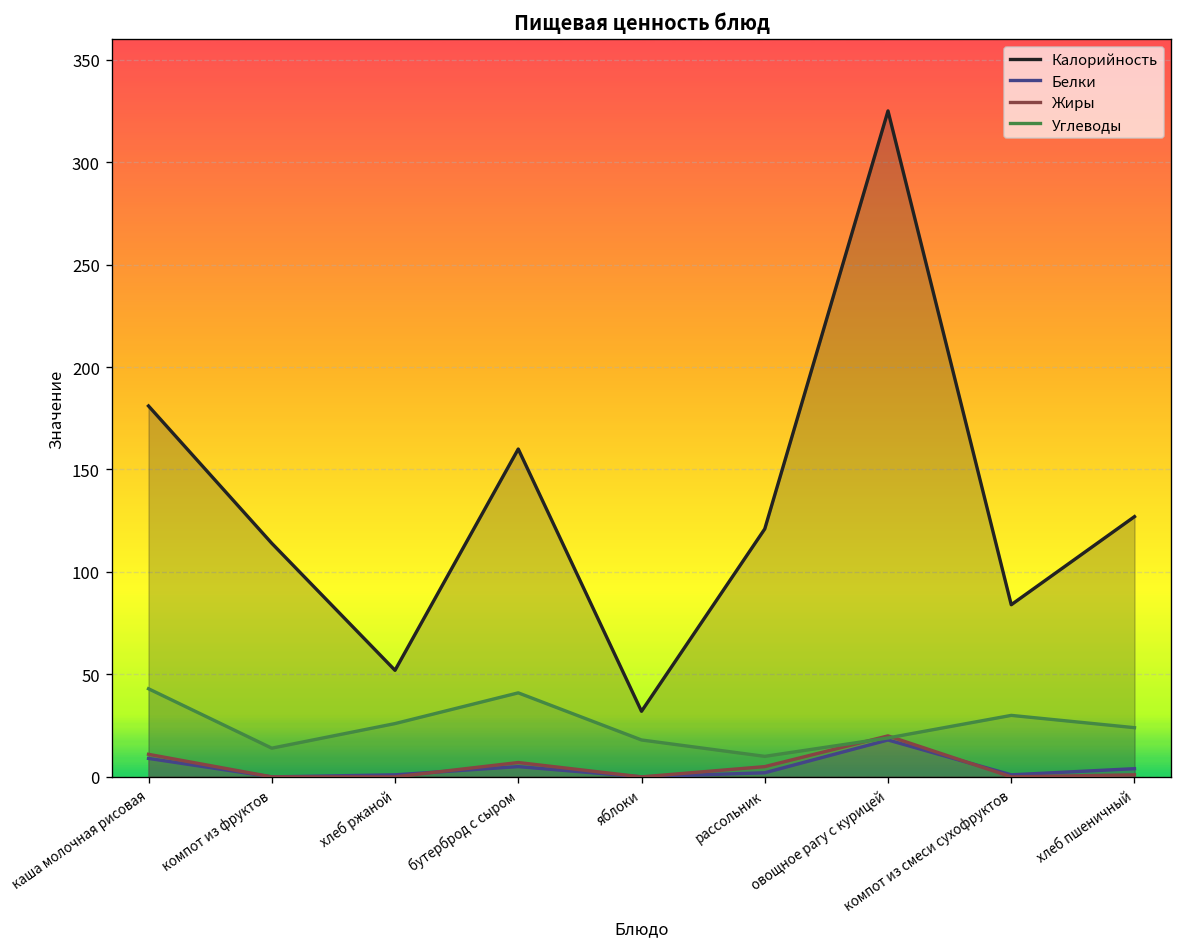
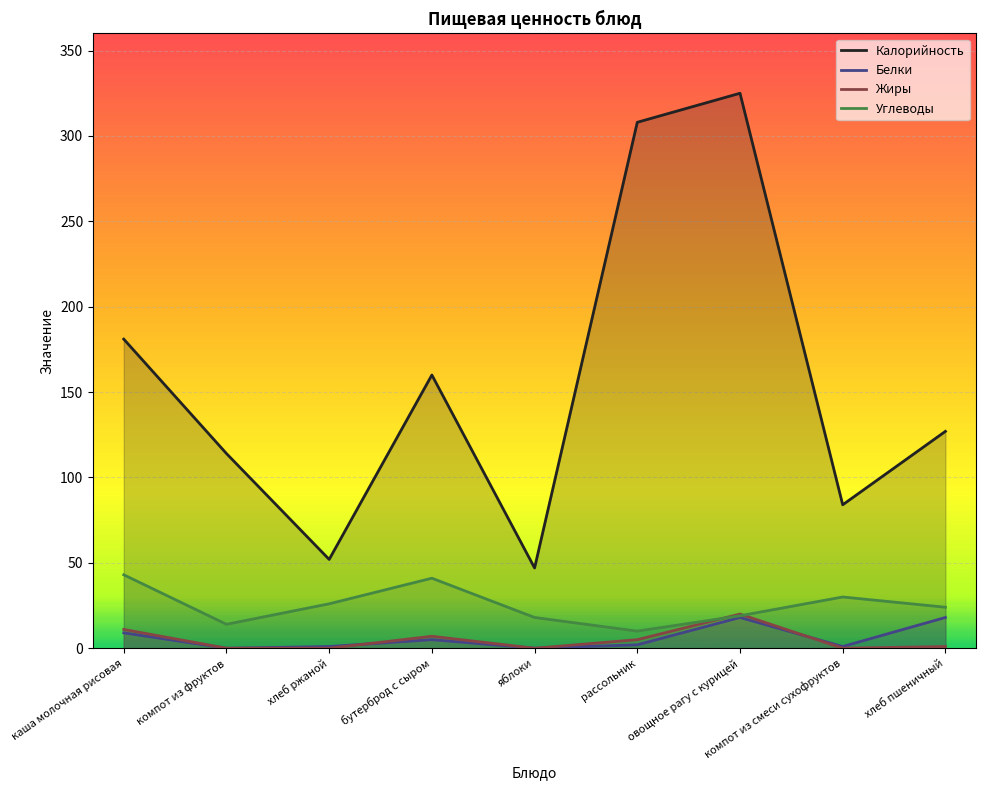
Калорийность, яблоки: 32 -> 47
Калорийность, рассольник: 121 -> 308
Белки, хлеб пшеничный: 4 -> 18
